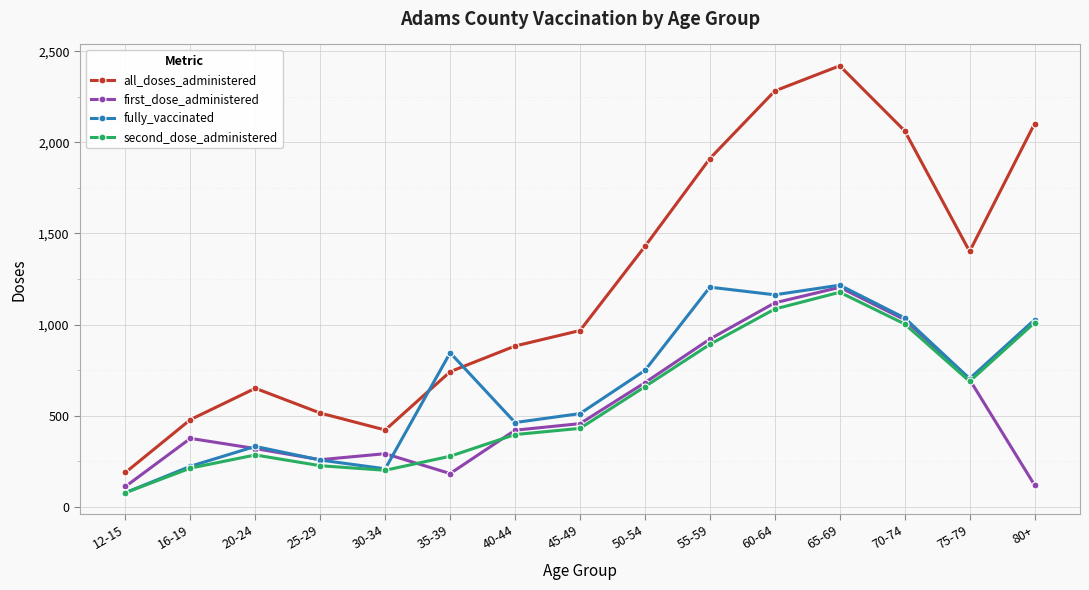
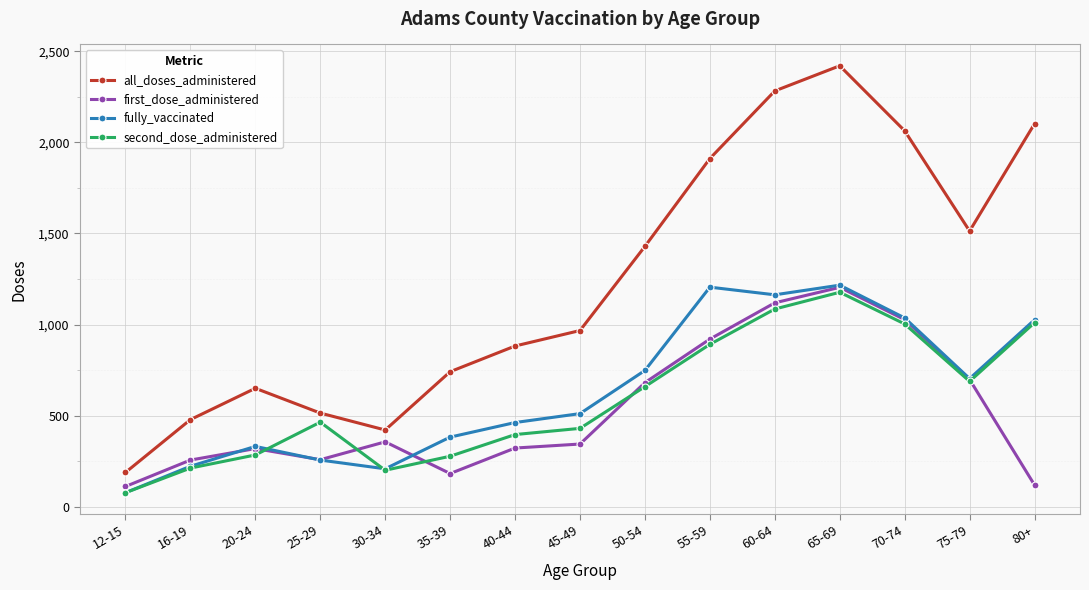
first_dose_administered, 16-19: 380 -> 260
second_dose_administered, 25-29: 230 -> 460
first_dose_administered, 30-34: 290 -> 360
fully_vaccinated, 35-39: 850 -> 380
first_dose_administered, 40-44: 420 -> 320
first_dose_administered, 45-49: 460 -> 340
all_doses_administered, 75-79: 1,400 -> 1,510
